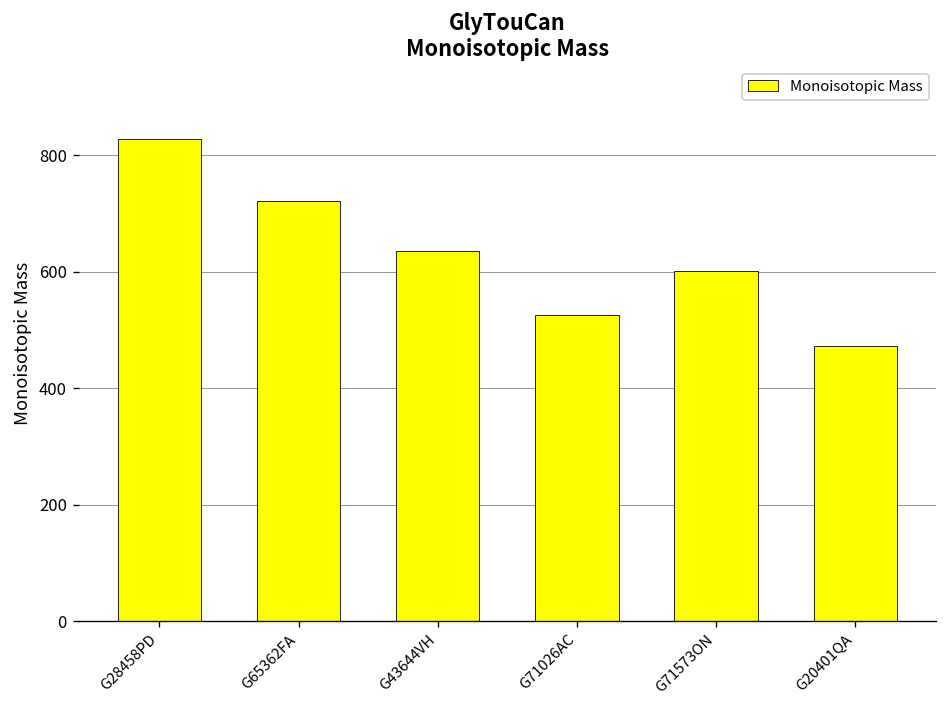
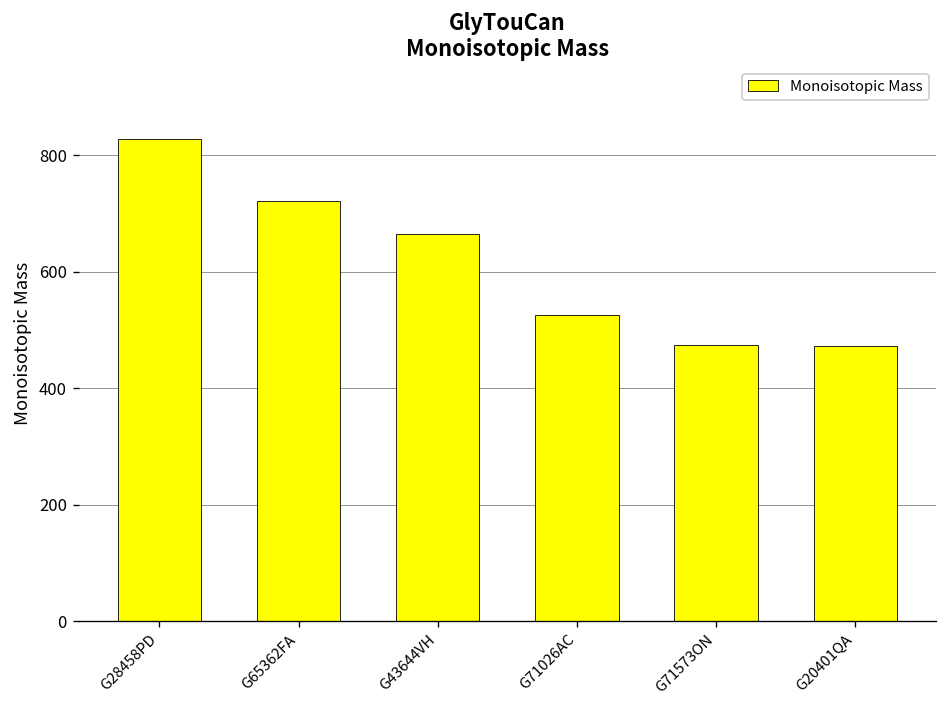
G43644VH: 640 -> 660
G71573ON: 600 -> 470
